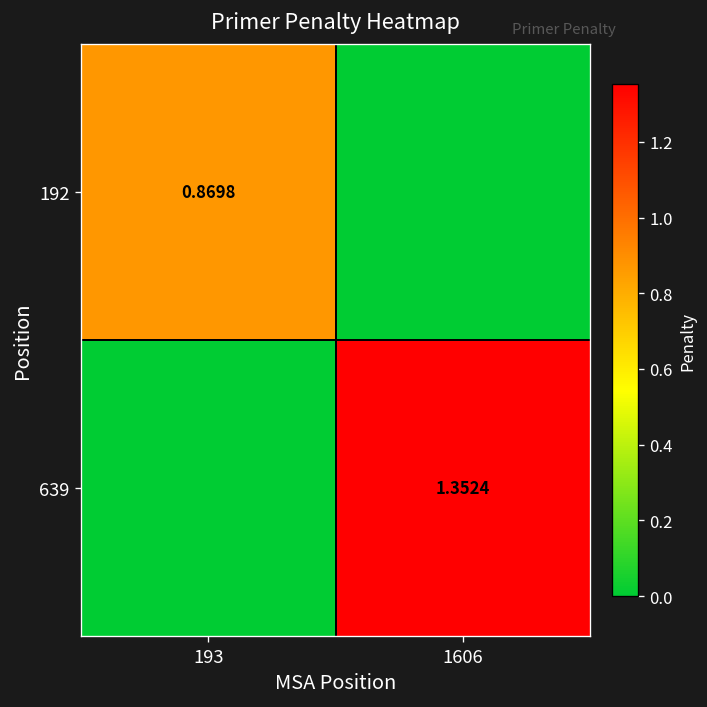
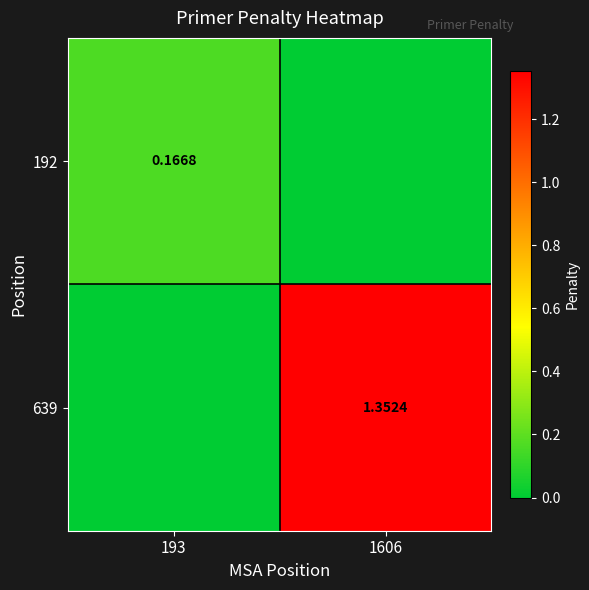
192, 193: 0.8698 -> 0.1668
